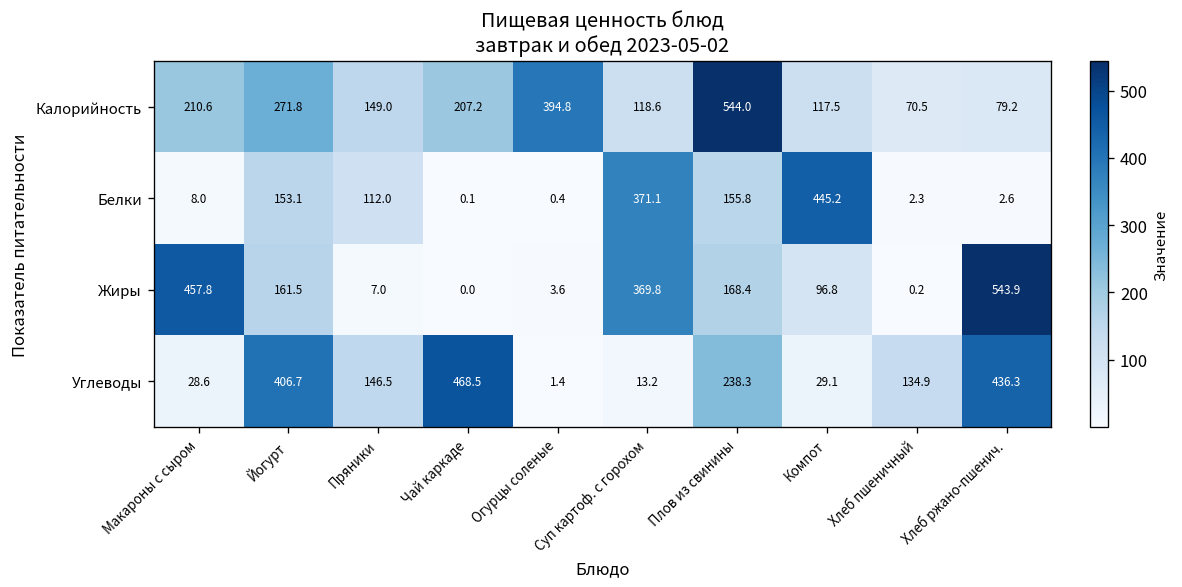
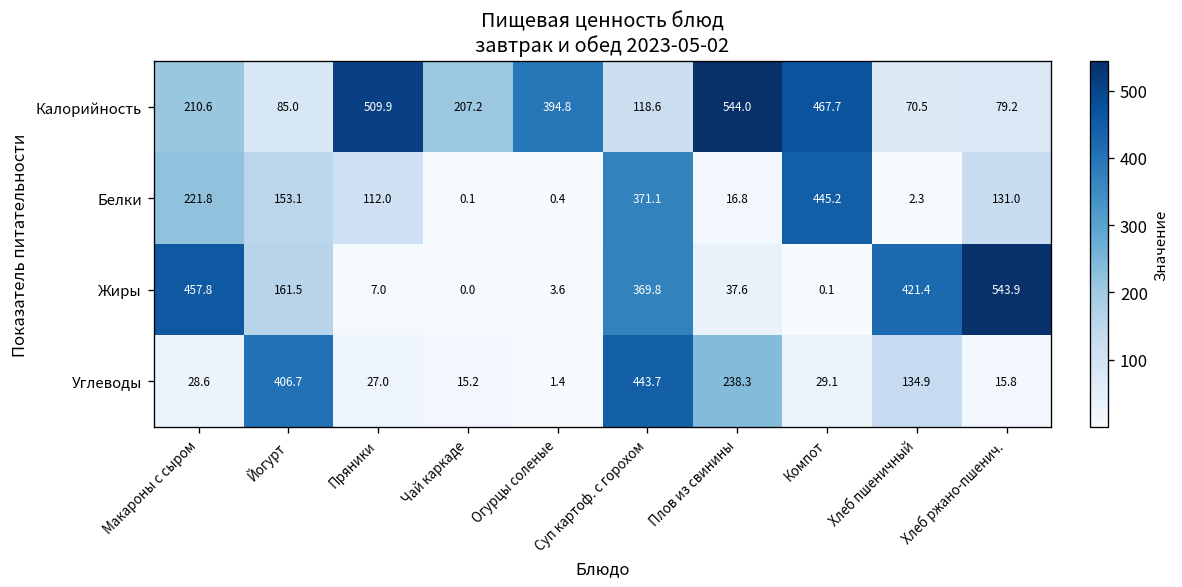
Калорийность, Йогурт: 271.8 -> 85.0
Калорийность, Пряники: 149.0 -> 509.9
Калорийность, Компот: 117.5 -> 467.7
Белки, Макароны с сыром: 8.0 -> 221.8
Белки, Плов из свинины: 155.8 -> 16.8
Белки, Хлеб ржано-пшенич.: 2.6 -> 131.0
Жиры, Плов из свинины: 168.4 -> 37.6
Жиры, Компот: 96.8 -> 0.1
Жиры, Хлеб пшеничный: 0.2 -> 421.4
Углеводы, Пряники: 146.5 -> 27.0
Углеводы, Чай каркаде: 468.5 -> 15.2
Углеводы, Суп картоф. с горохом: 13.2 -> 443.7
Углеводы, Хлеб ржано-пшенич.: 436.3 -> 15.8
